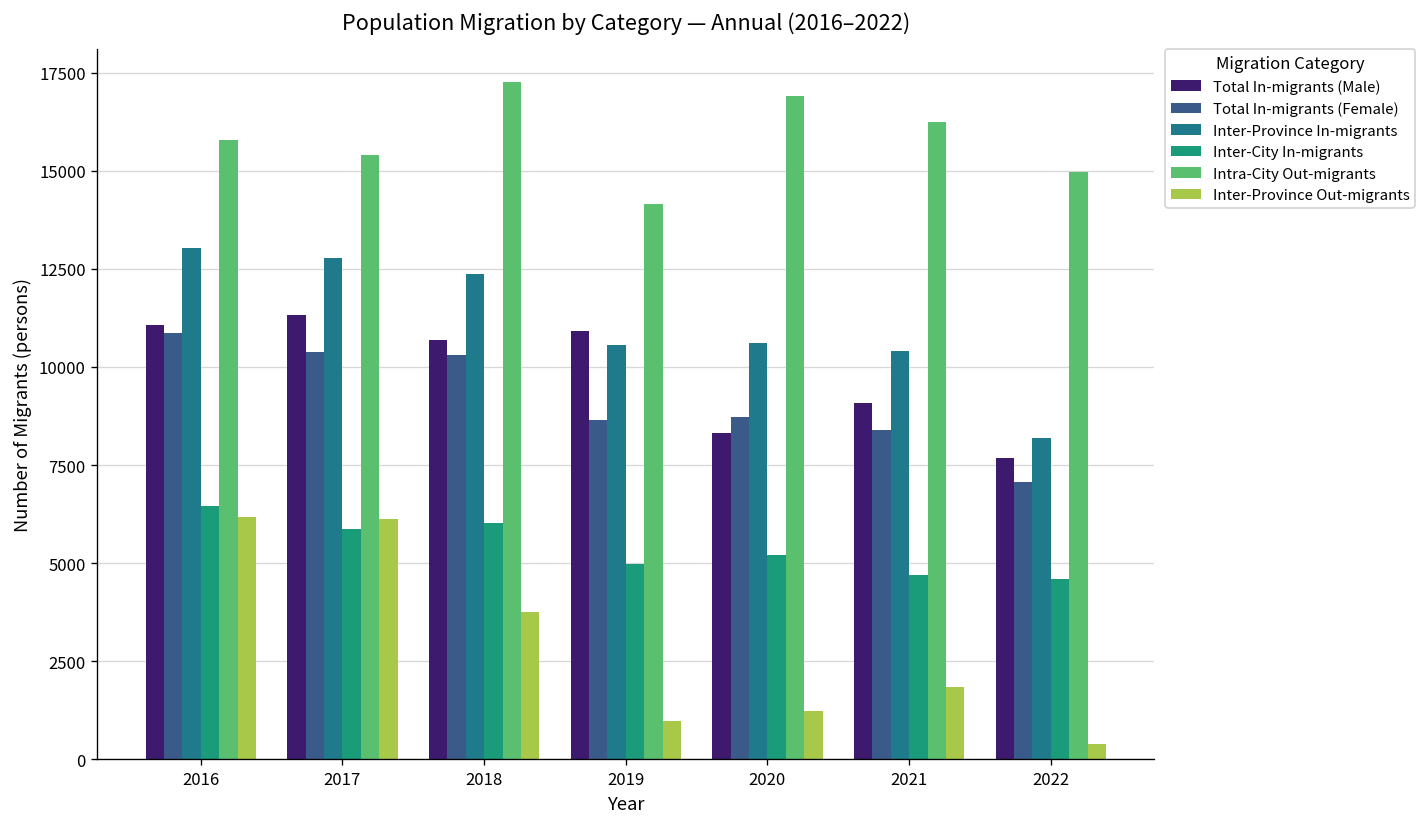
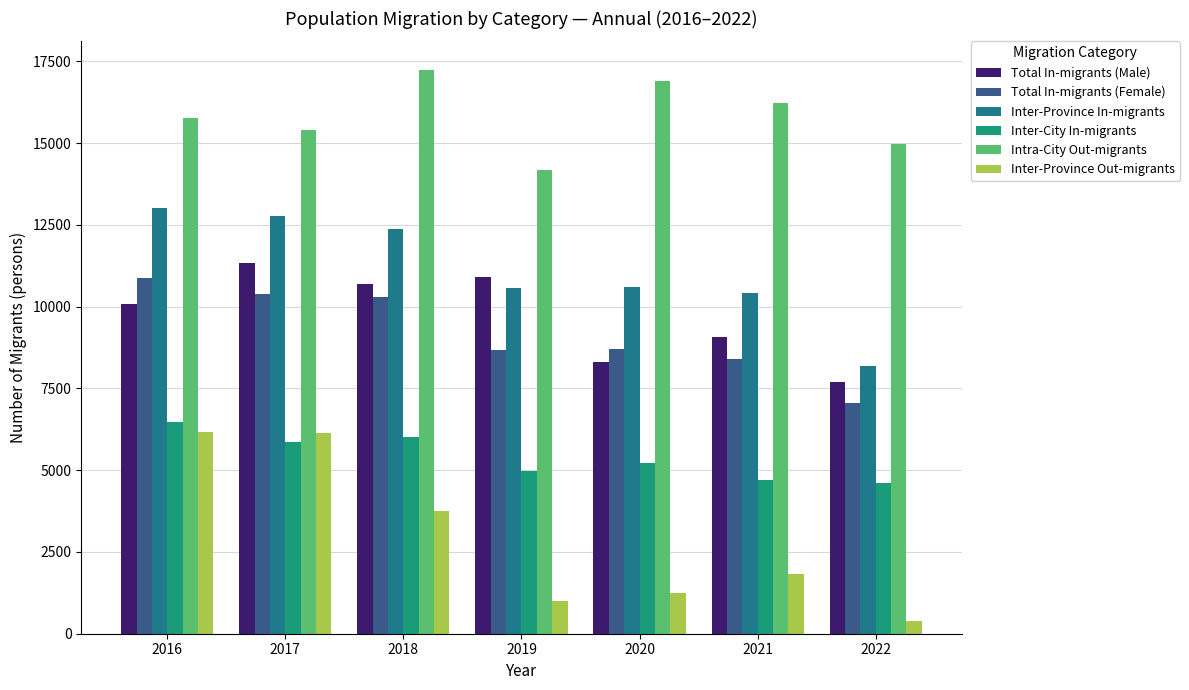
Total In-migrants (Male), 2016: 11100 -> 10100
